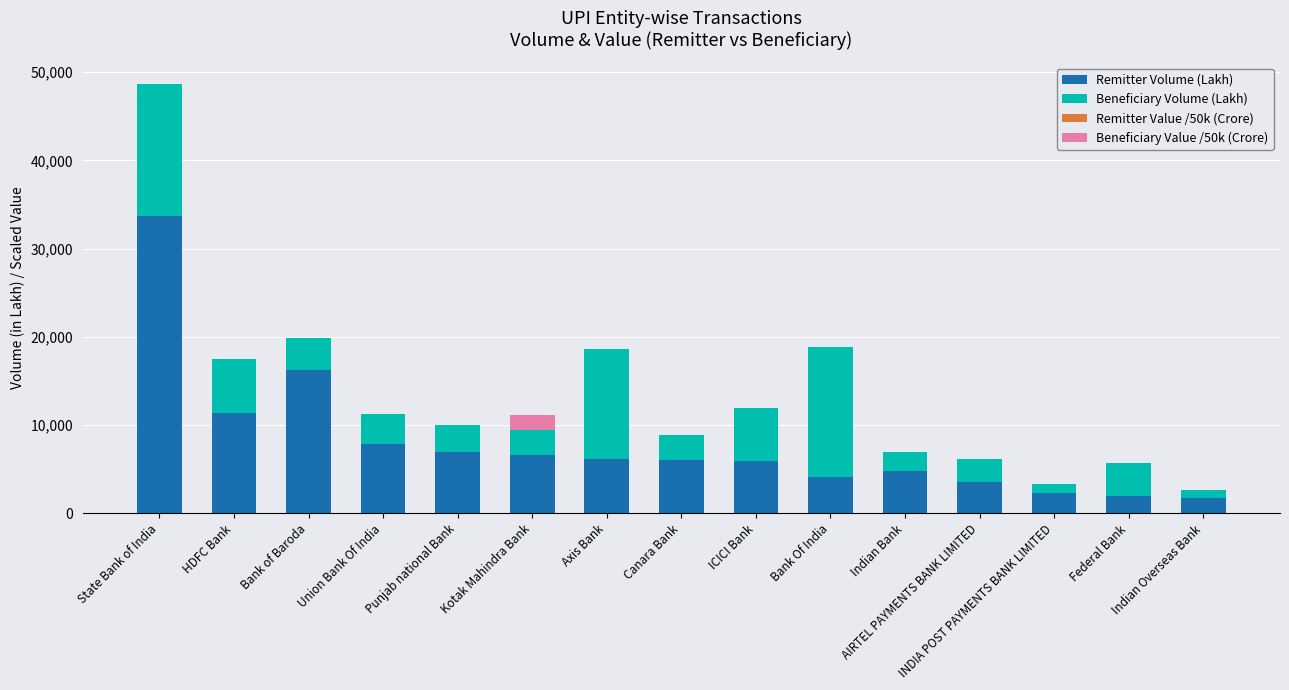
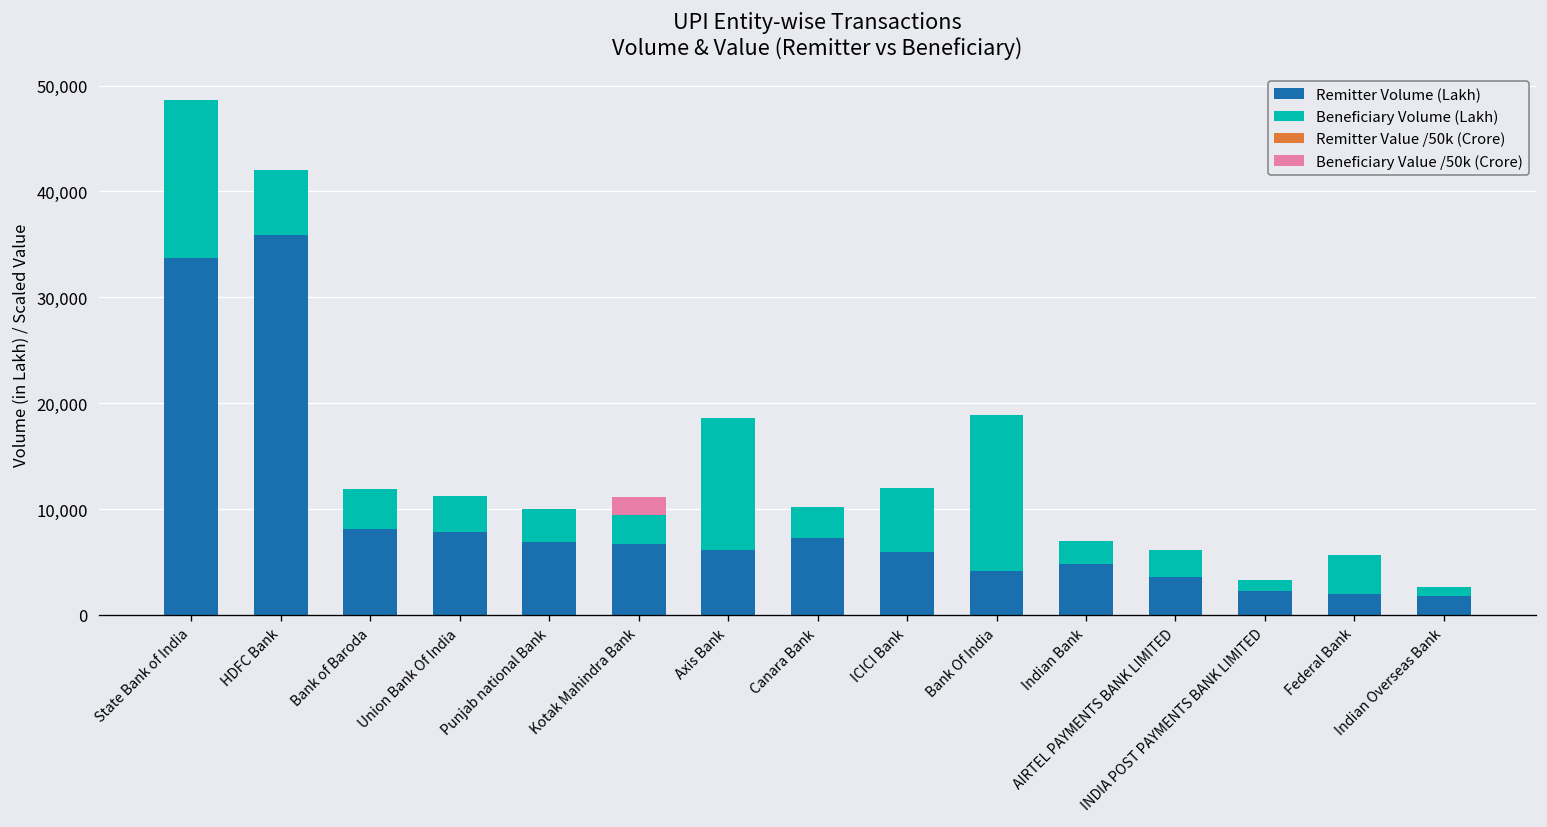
Remitter Volume (Lakh), HDFC Bank: 11,000 -> 36,000
Remitter Volume (Lakh), Bank of Baroda: 16,000 -> 8,000
Remitter Volume (Lakh), Canara Bank: 6,000 -> 7,000
